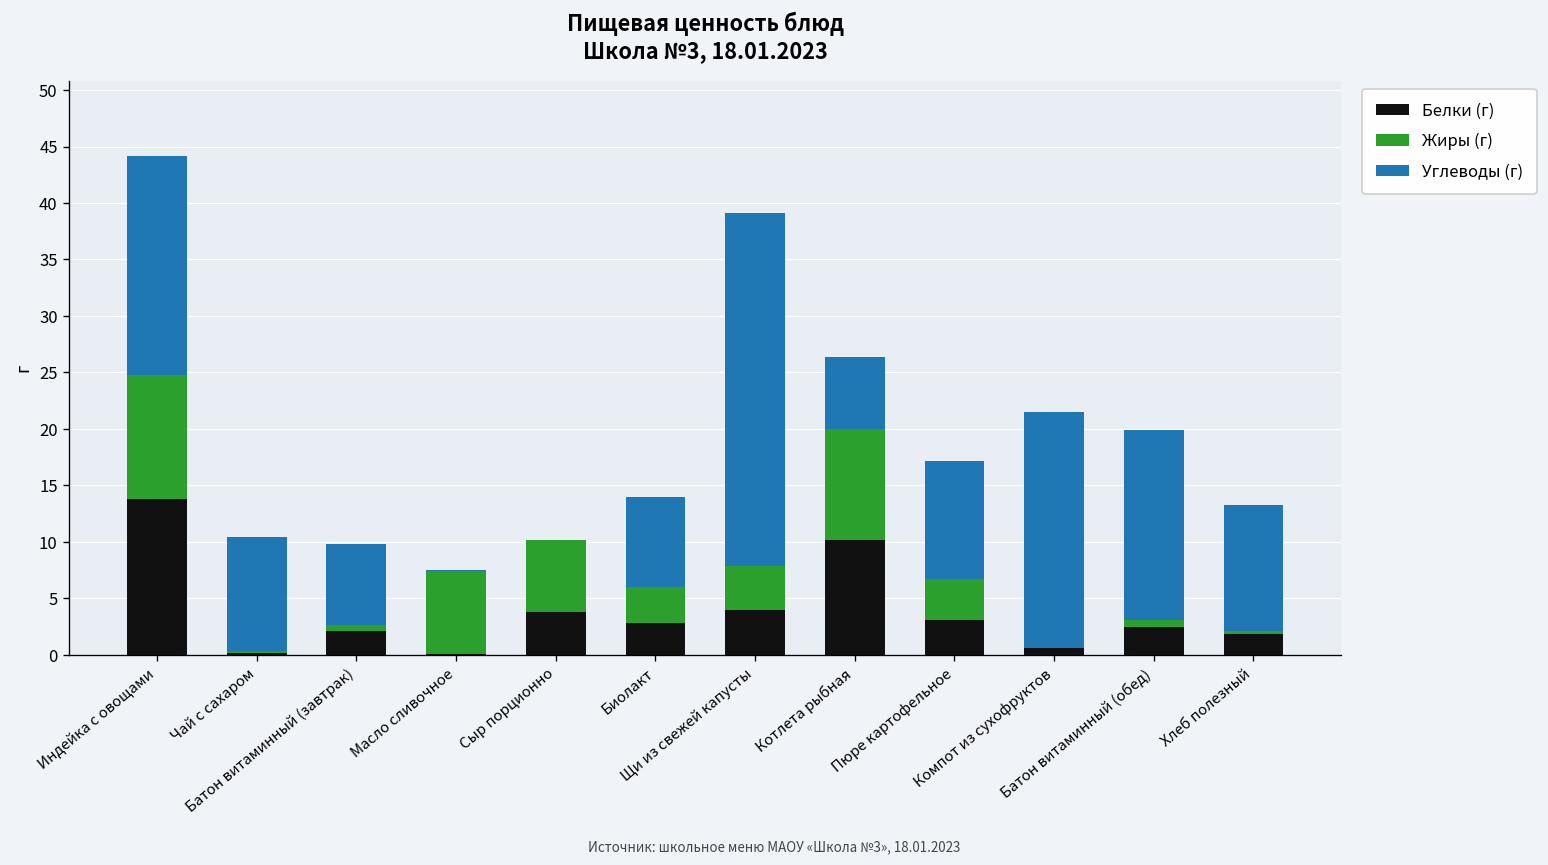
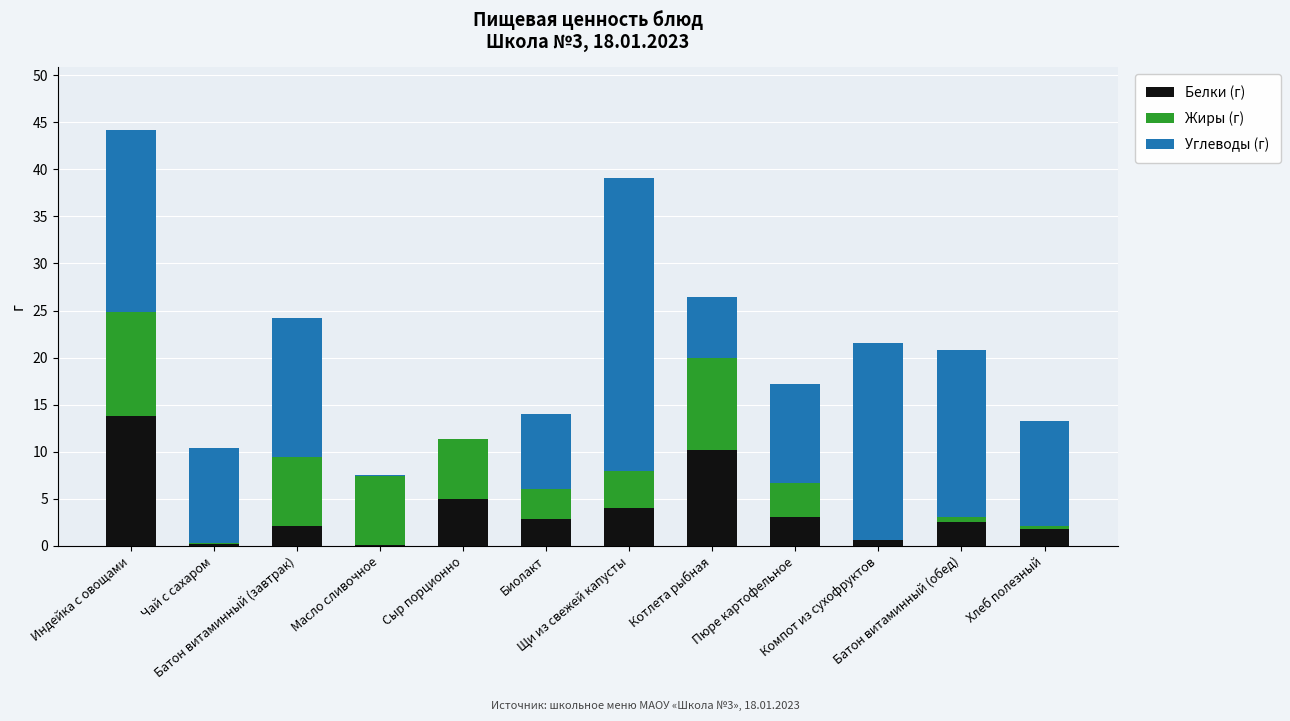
Жиры (г), Батон витаминный (завтрак): 1 -> 7
Углеводы (г), Батон витаминный (завтрак): 7 -> 15
Белки (г), Сыр порционно: 4 -> 5
Углеводы (г), Батон витаминный (обед): 17 -> 18
